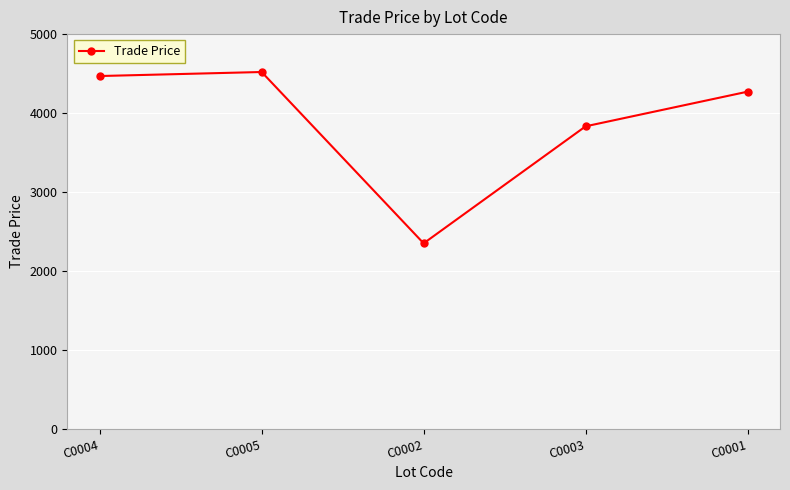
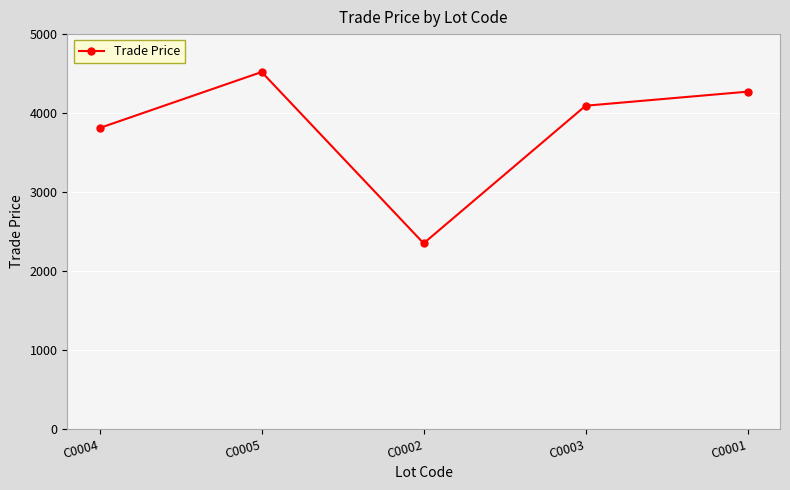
C0004: 4500 -> 3800
C0003: 3800 -> 4100
